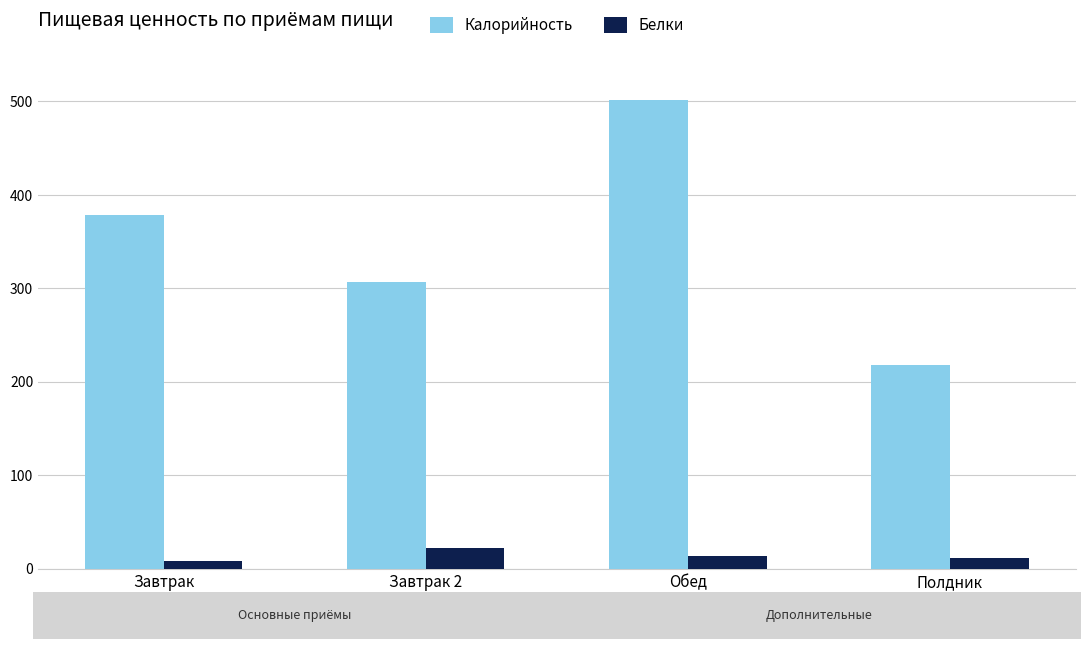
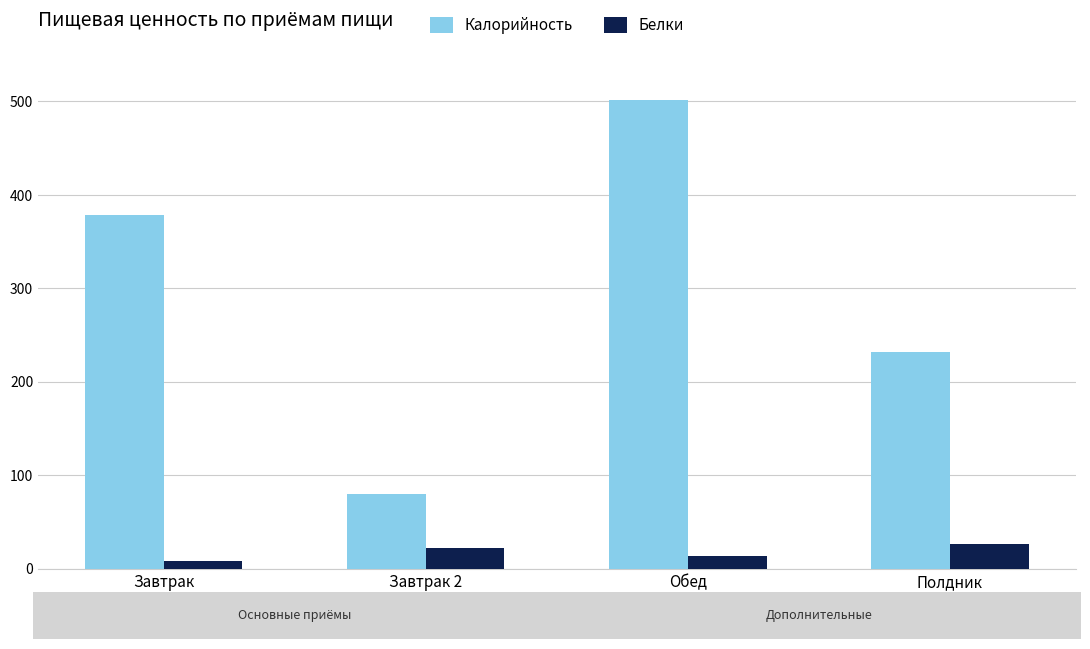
Калорийность, Завтрак 2: 310 -> 80
Калорийность, Полдник: 220 -> 230
Белки, Полдник: 10 -> 30
